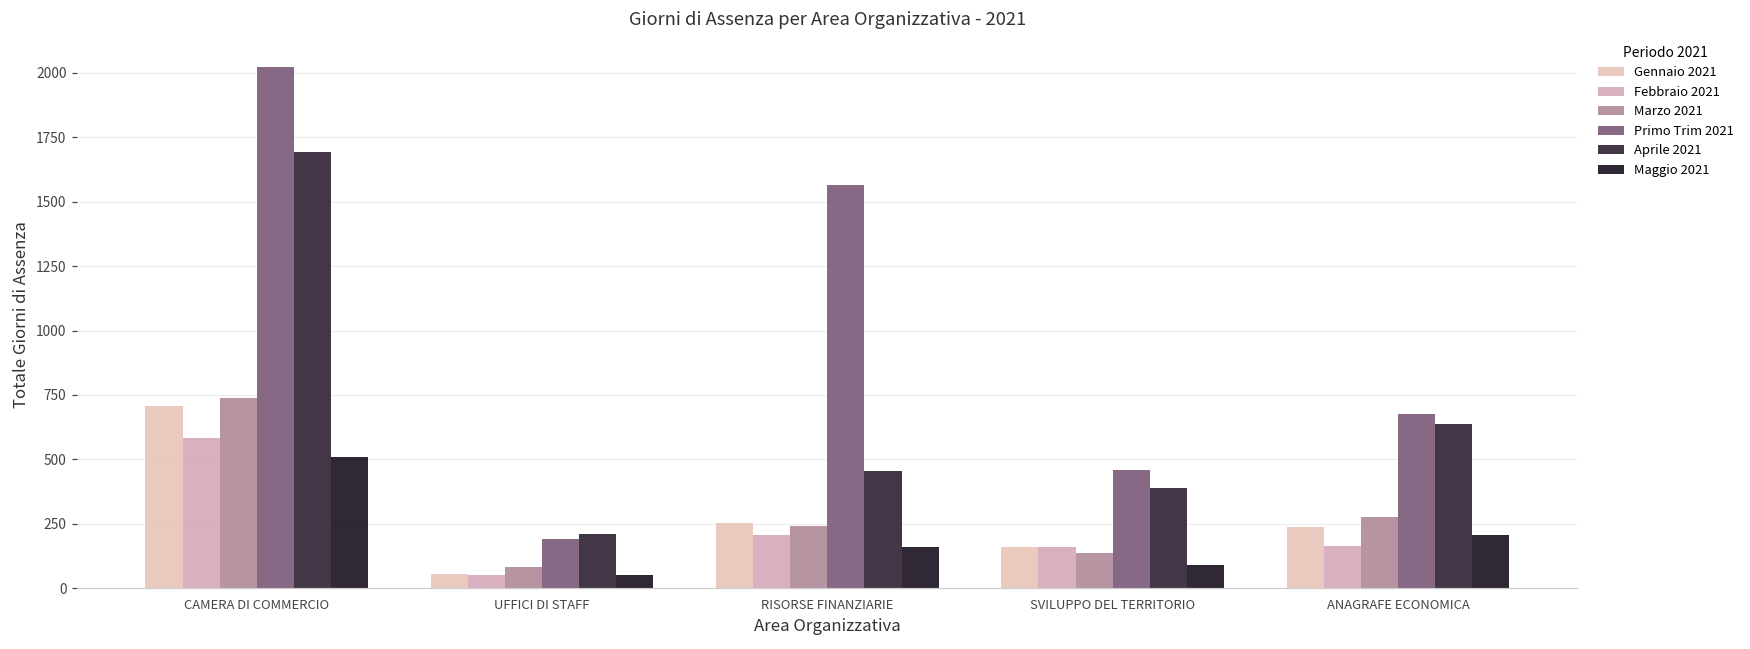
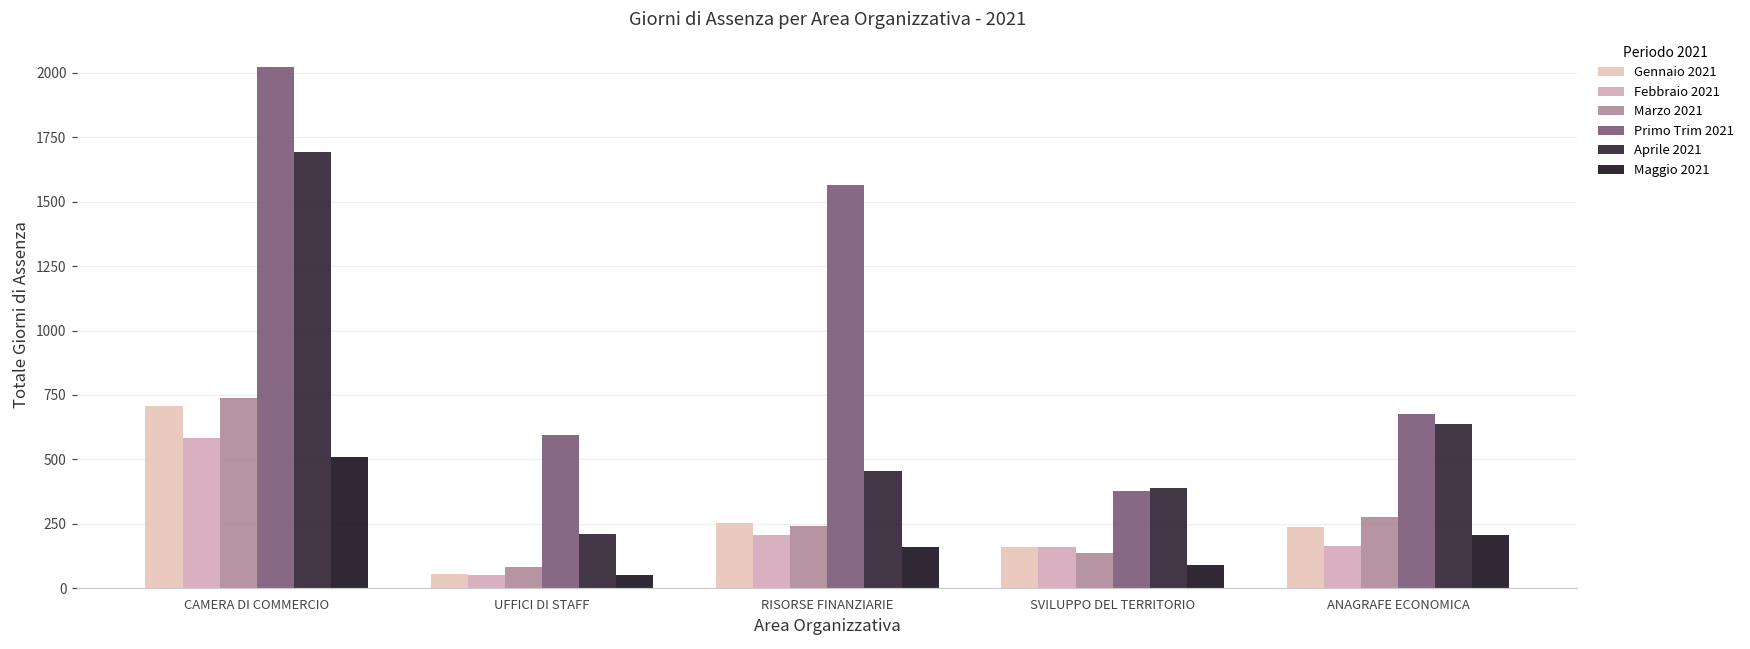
Primo Trim 2021, UFFICI DI STAFF: 190 -> 600
Primo Trim 2021, SVILUPPO DEL TERRITORIO: 460 -> 380
